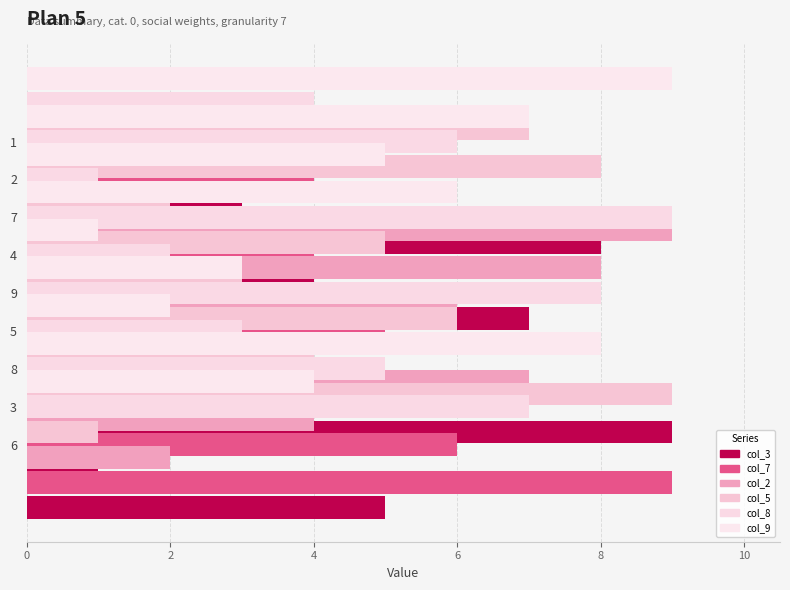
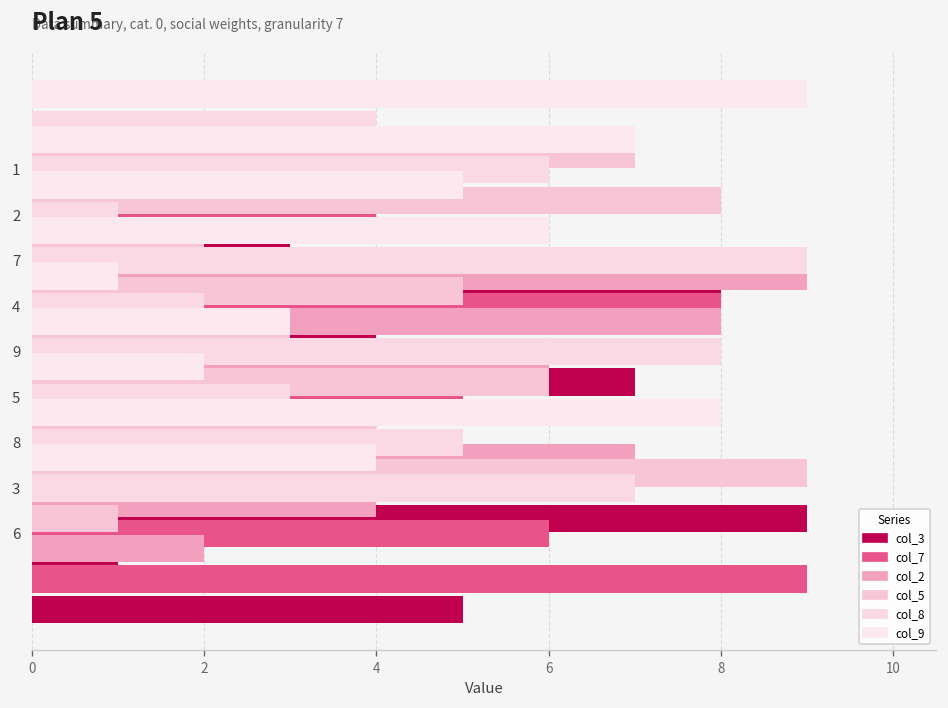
col_7, 4: 4 -> 8
